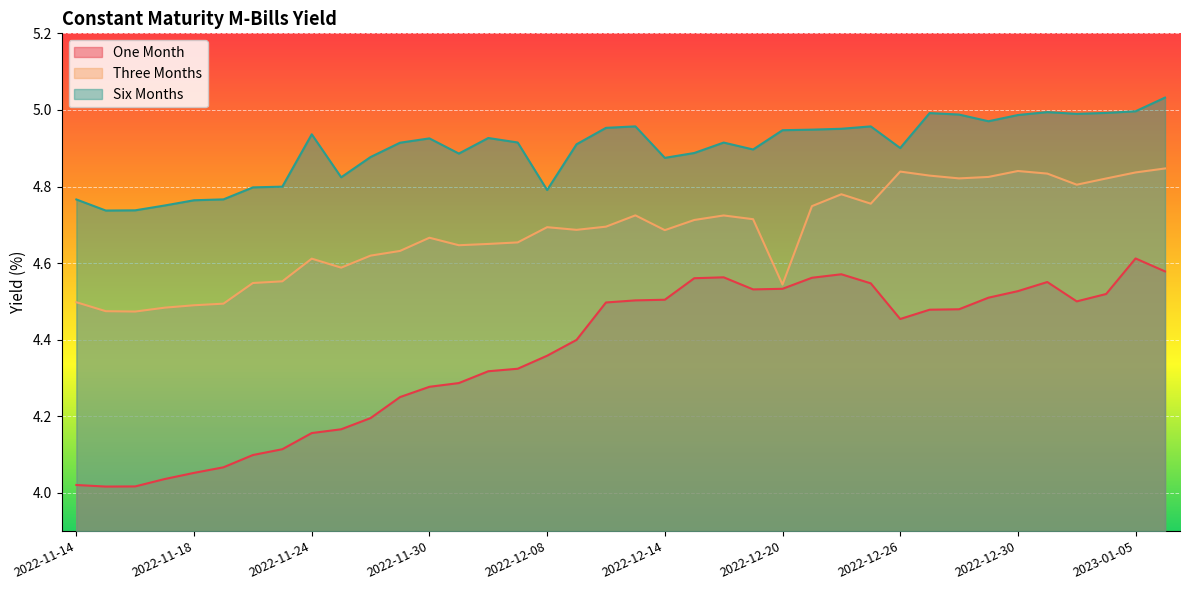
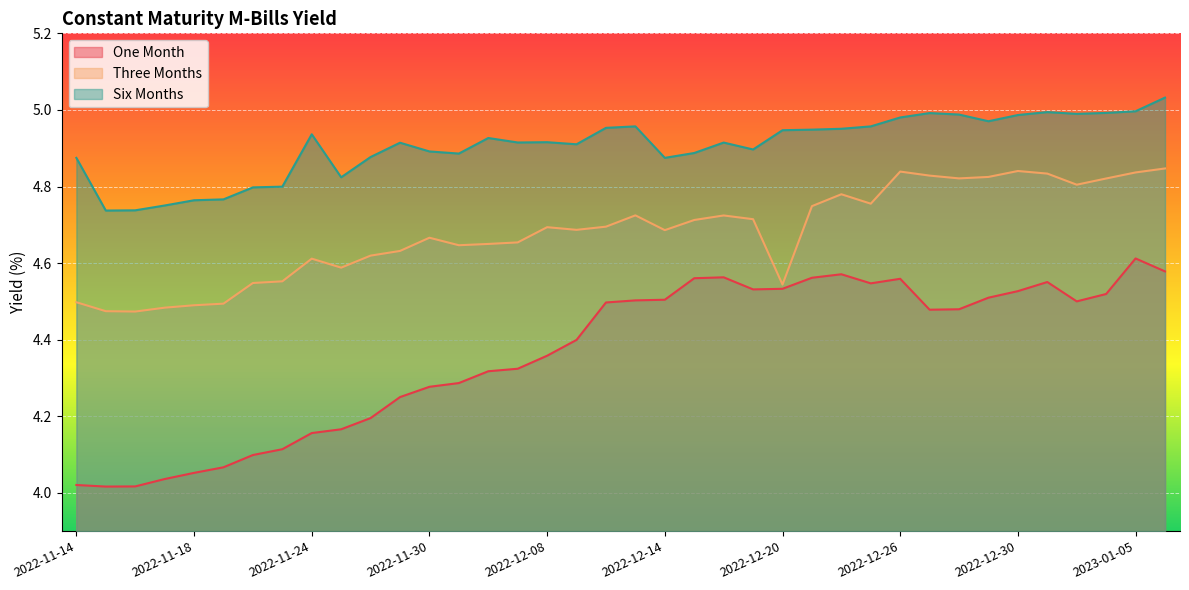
Six Months, 2022-11-14: 4.77 -> 4.87
Six Months, 2022-11-30: 4.93 -> 4.89
Six Months, 2022-12-08: 4.79 -> 4.92
One Month, 2022-12-26: 4.45 -> 4.56
Six Months, 2022-12-26: 4.90 -> 4.98
